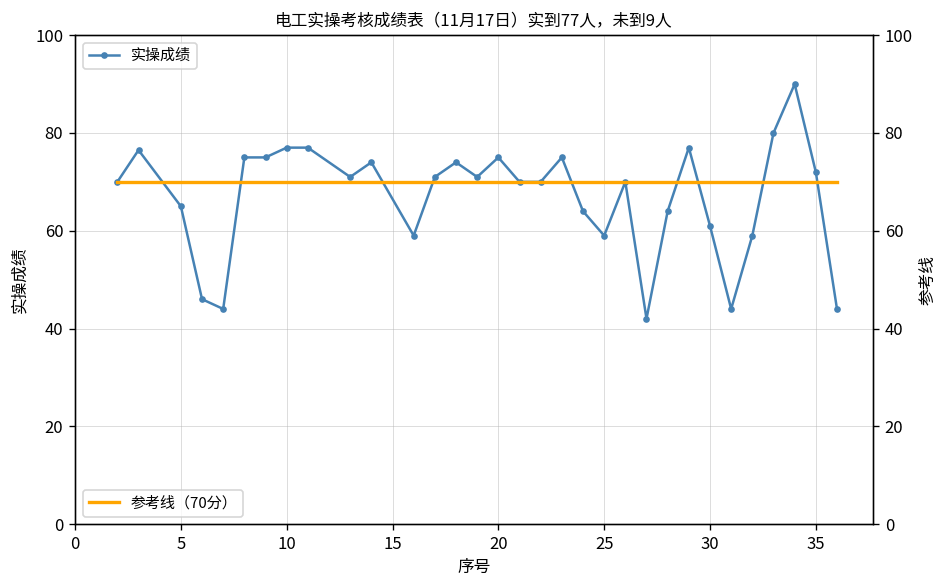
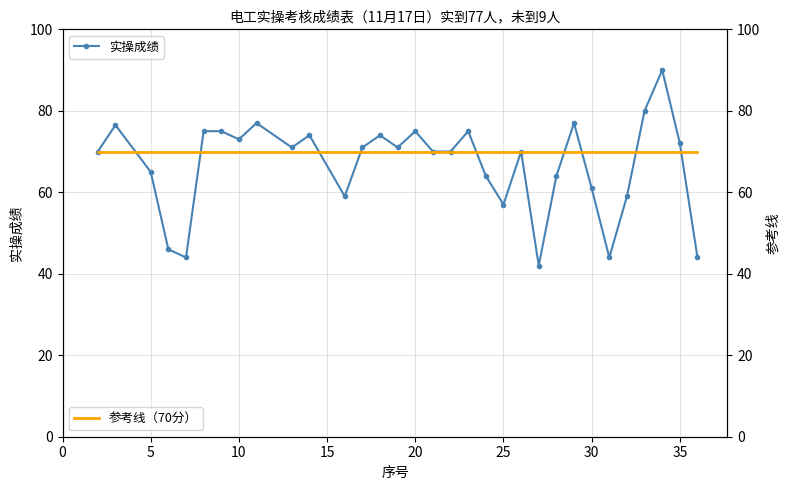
实操成绩, 10: 77 -> 73
实操成绩, 25: 59 -> 57
